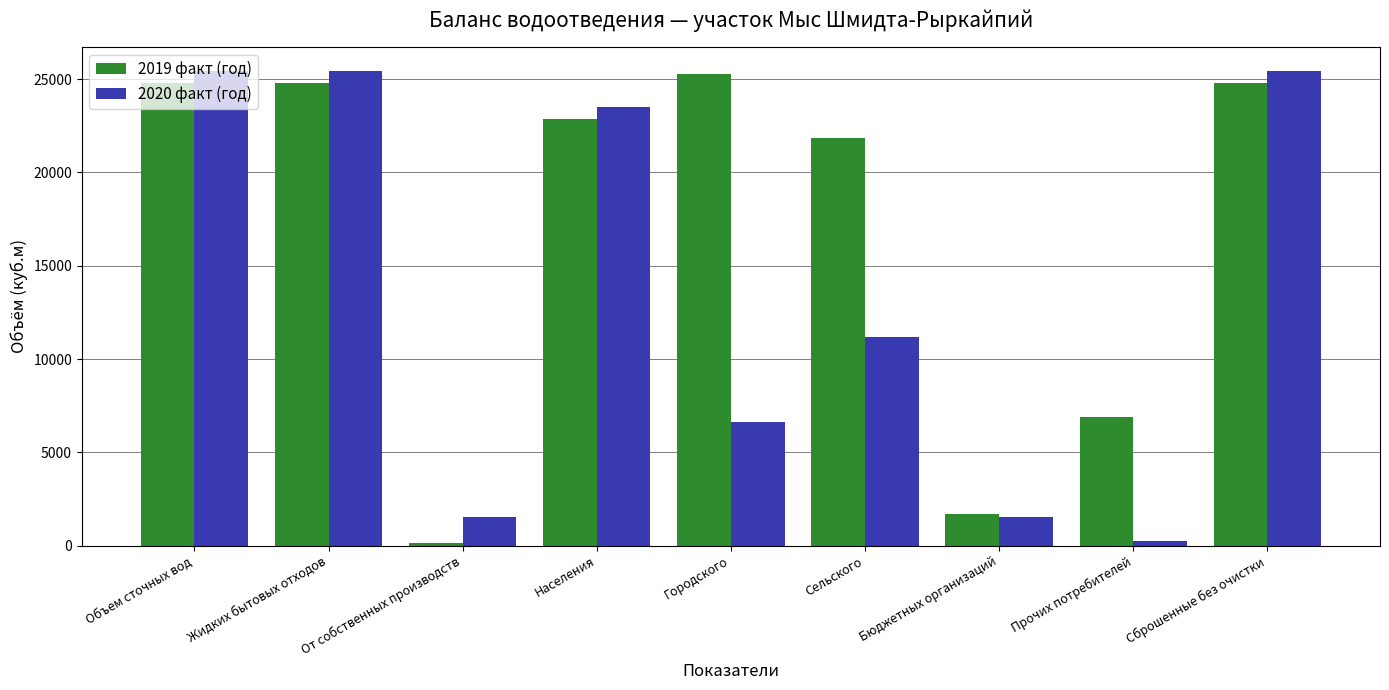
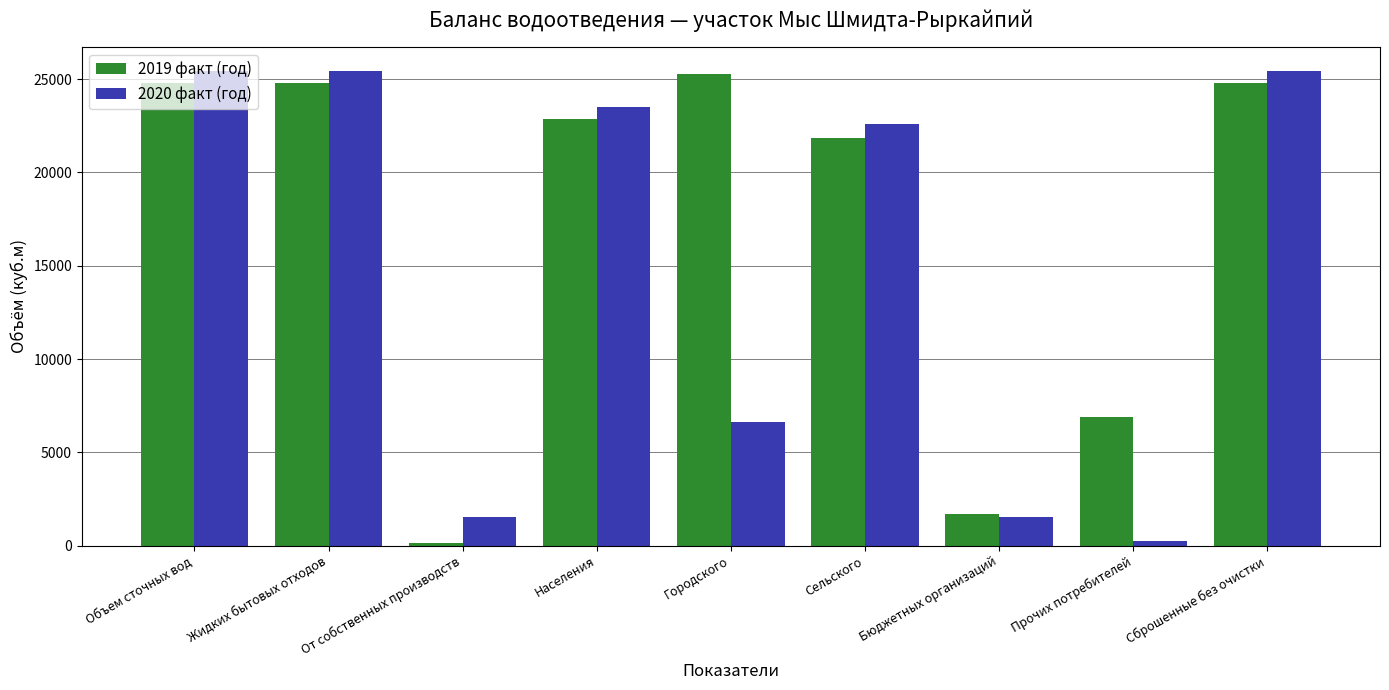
2020 факт (год), Сельского: 11200 -> 22600
